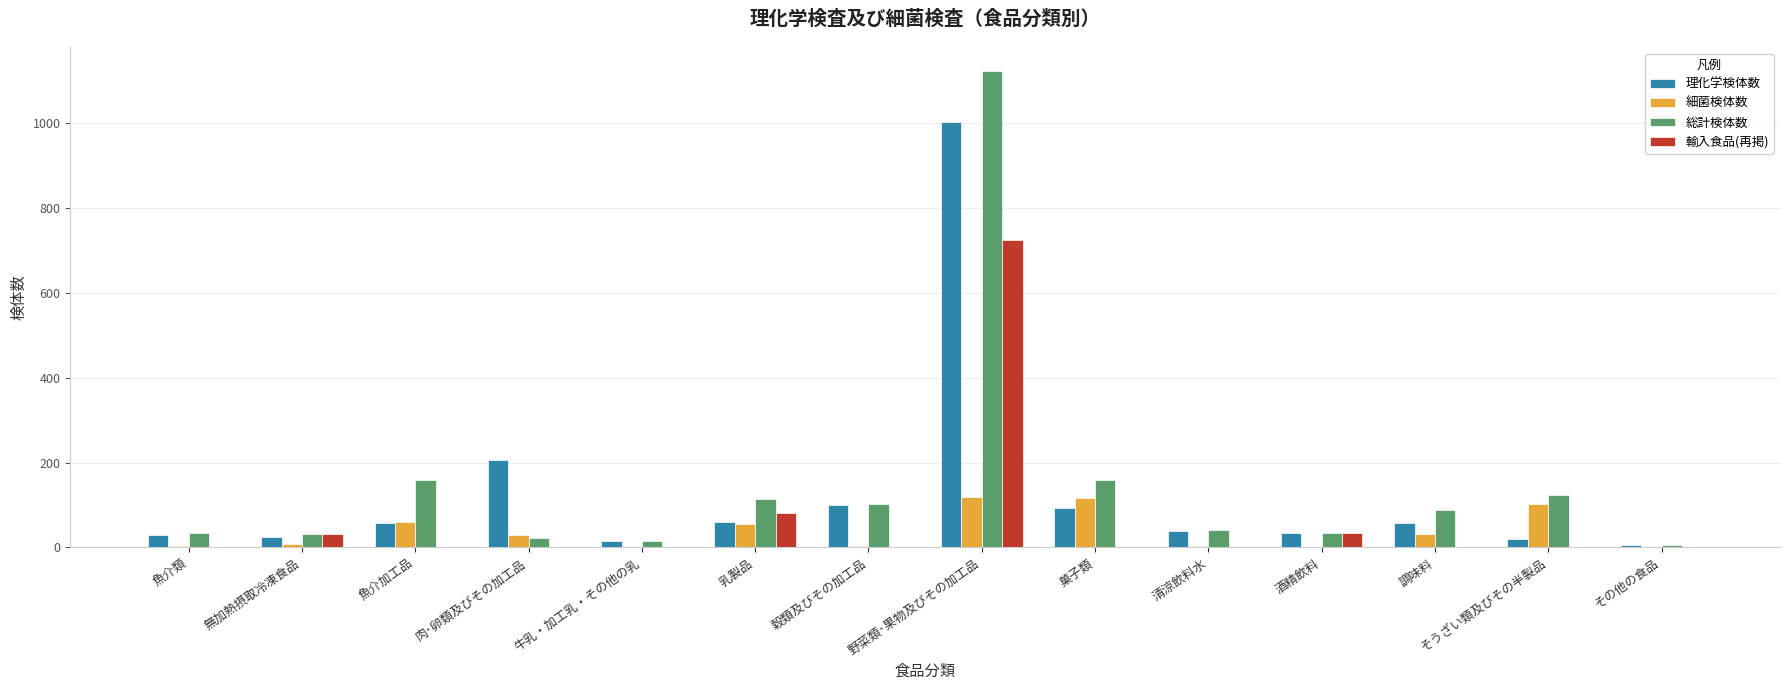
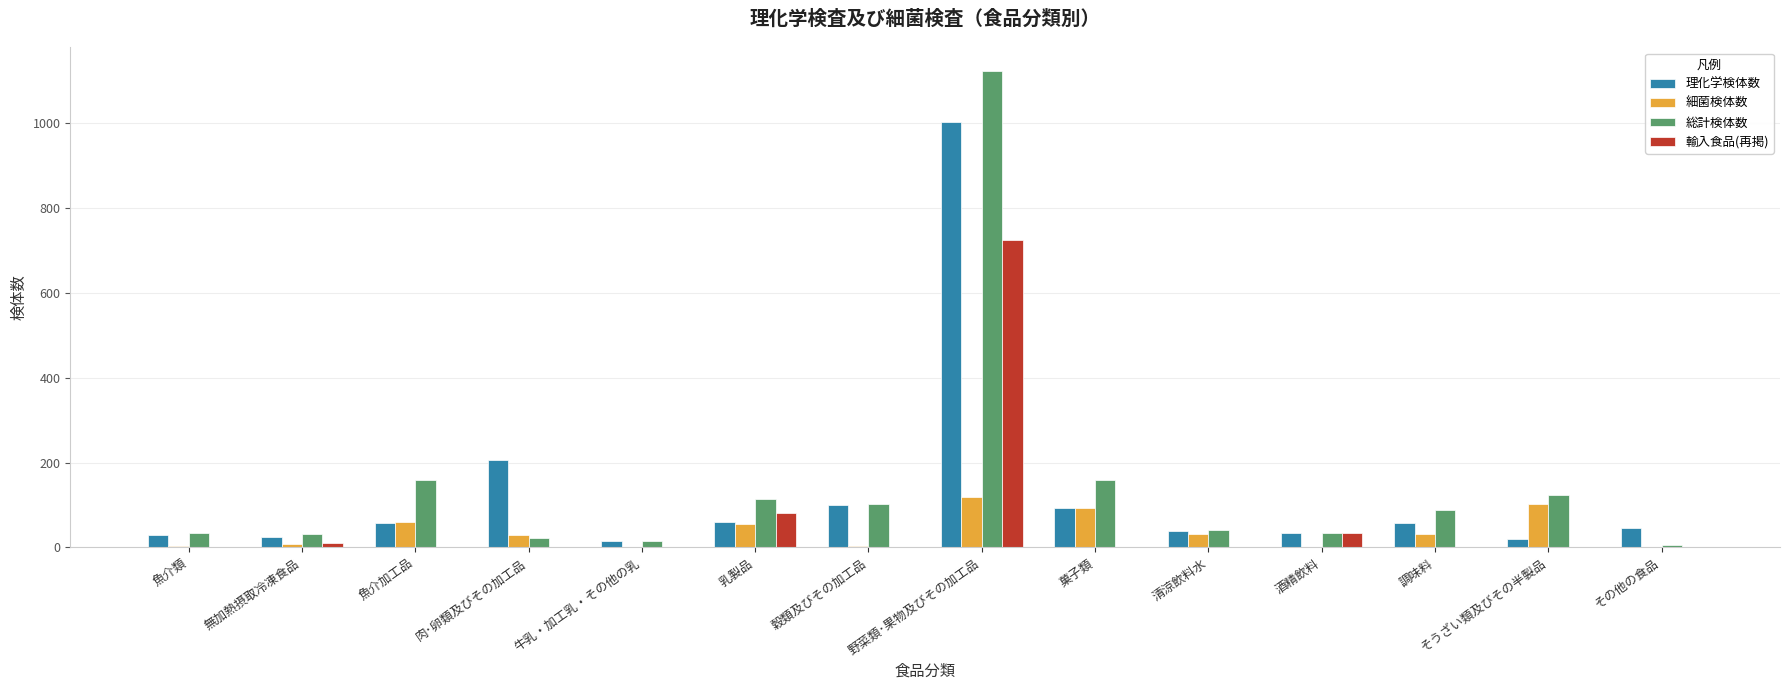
輸入食品(再掲), 無加熱摂取冷凍食品: 30 -> 10
細菌検体数, 菓子類: 120 -> 90
細菌検体数, 清涼飲料水: 0 -> 30
理化学検体数, その他の食品: 10 -> 50
